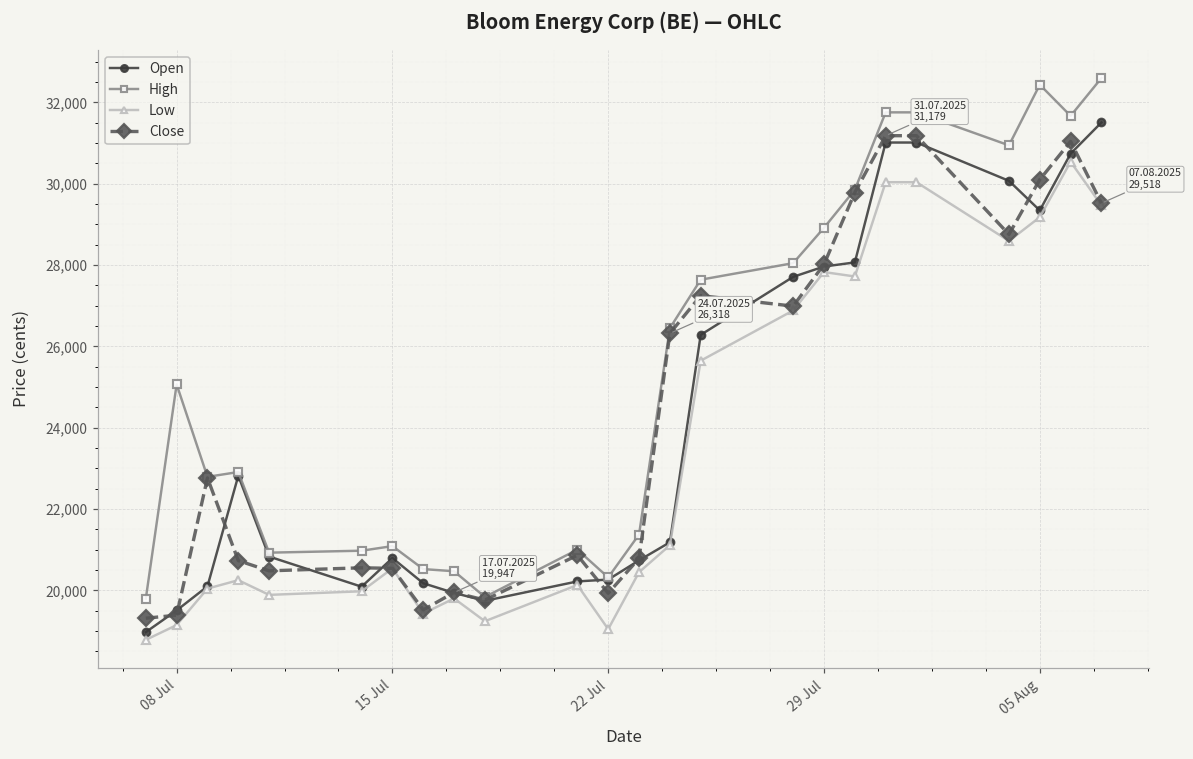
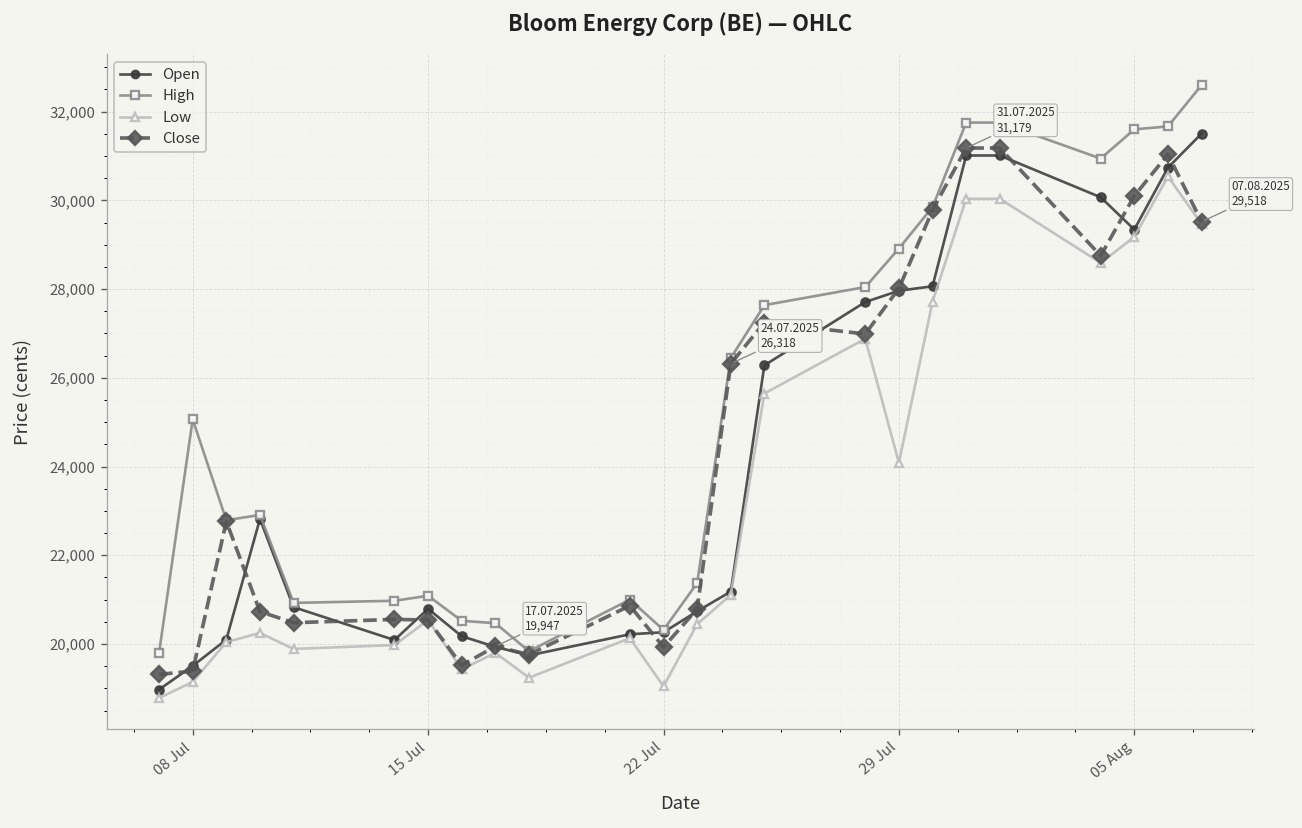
Low, 29 Jul: 27,800 -> 24,100
High, 05 Aug: 32,400 -> 31,600
